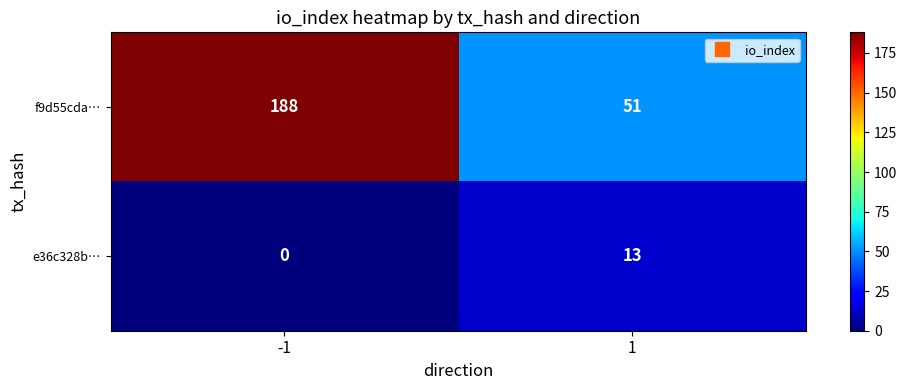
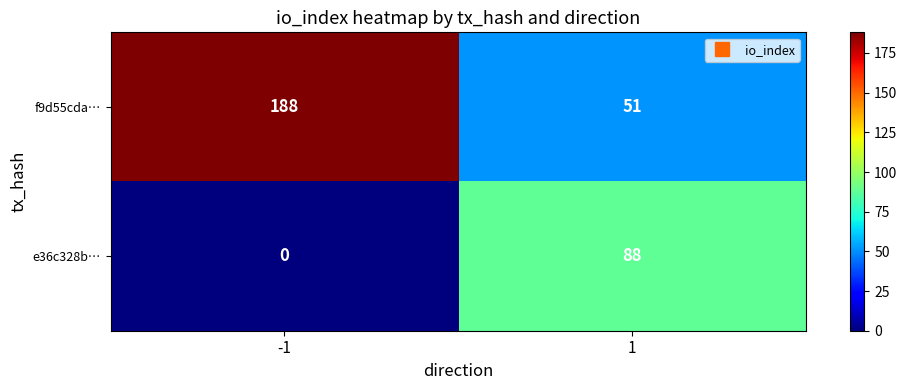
e36c328b…, 1: 13 -> 88
